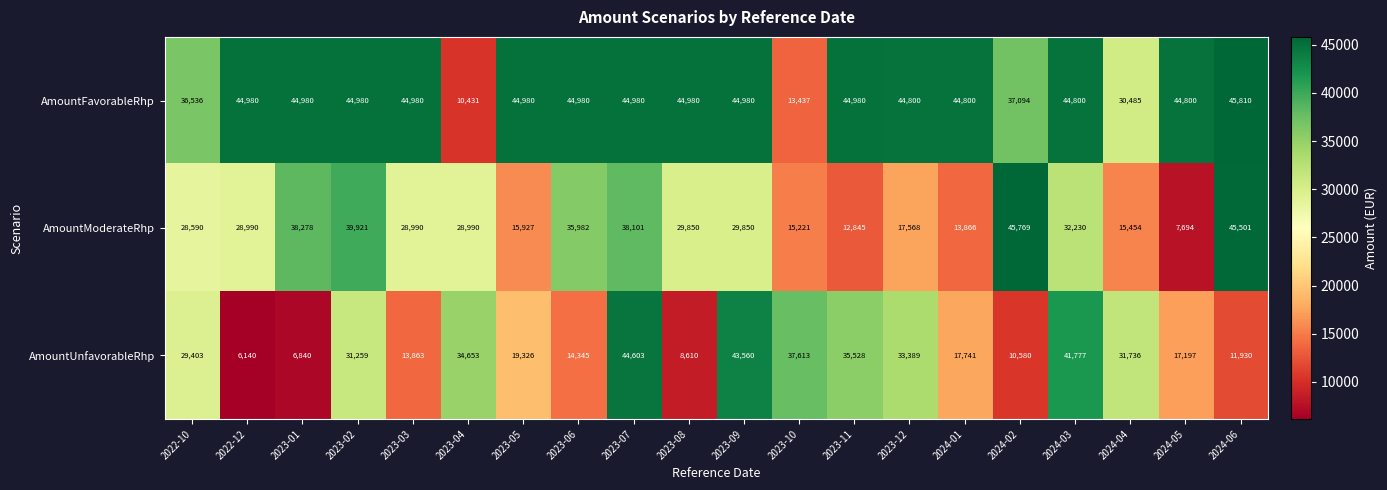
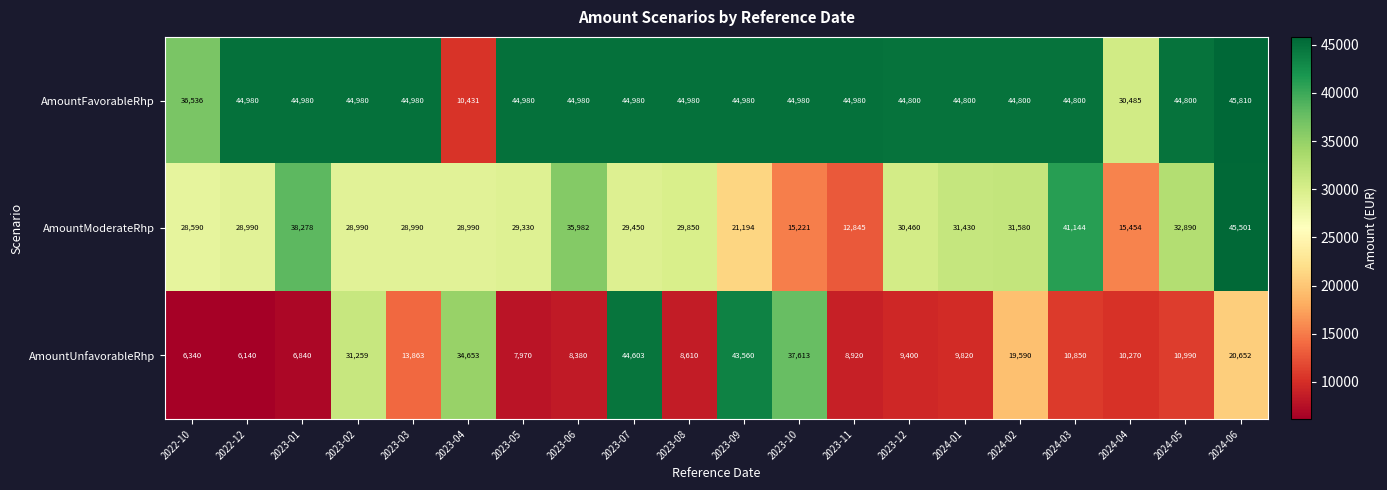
AmountFavorableRhp, 2023-10: 13,437 -> 44,980
AmountFavorableRhp, 2024-02: 37,094 -> 44,800
AmountModerateRhp, 2023-02: 39,921 -> 28,990
AmountModerateRhp, 2023-05: 15,927 -> 29,330
AmountModerateRhp, 2023-07: 38,101 -> 29,450
AmountModerateRhp, 2023-09: 29,850 -> 21,194
AmountModerateRhp, 2023-12: 17,568 -> 30,460
AmountModerateRhp, 2024-01: 13,866 -> 31,430
AmountModerateRhp, 2024-02: 45,769 -> 31,580
AmountModerateRhp, 2024-03: 32,230 -> 41,144
AmountModerateRhp, 2024-05: 7,694 -> 32,890
AmountUnfavorableRhp, 2022-10: 29,403 -> 6,340
AmountUnfavorableRhp, 2023-05: 19,326 -> 7,970
AmountUnfavorableRhp, 2023-06: 14,345 -> 8,380
AmountUnfavorableRhp, 2023-11: 35,528 -> 8,920
AmountUnfavorableRhp, 2023-12: 33,389 -> 9,400
AmountUnfavorableRhp, 2024-01: 17,741 -> 9,820
AmountUnfavorableRhp, 2024-02: 10,580 -> 19,590
AmountUnfavorableRhp, 2024-03: 41,777 -> 10,850
AmountUnfavorableRhp, 2024-04: 31,736 -> 10,270
AmountUnfavorableRhp, 2024-05: 17,197 -> 10,990
AmountUnfavorableRhp, 2024-06: 11,930 -> 20,652
